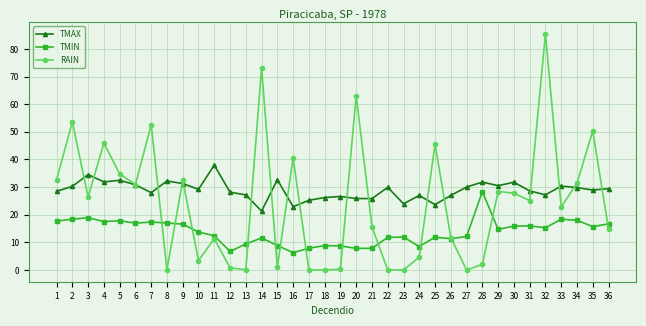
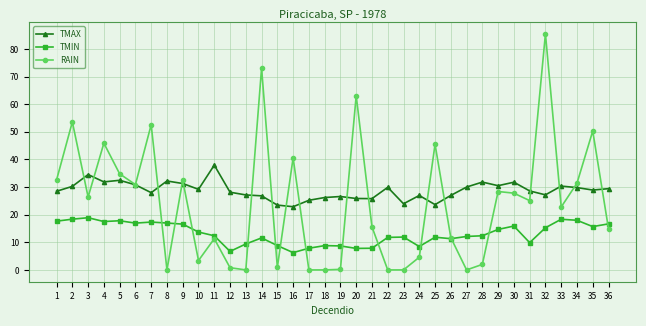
TMAX, 14: 21 -> 27
TMAX, 15: 33 -> 23
TMIN, 28: 28 -> 12
TMIN, 31: 16 -> 10
